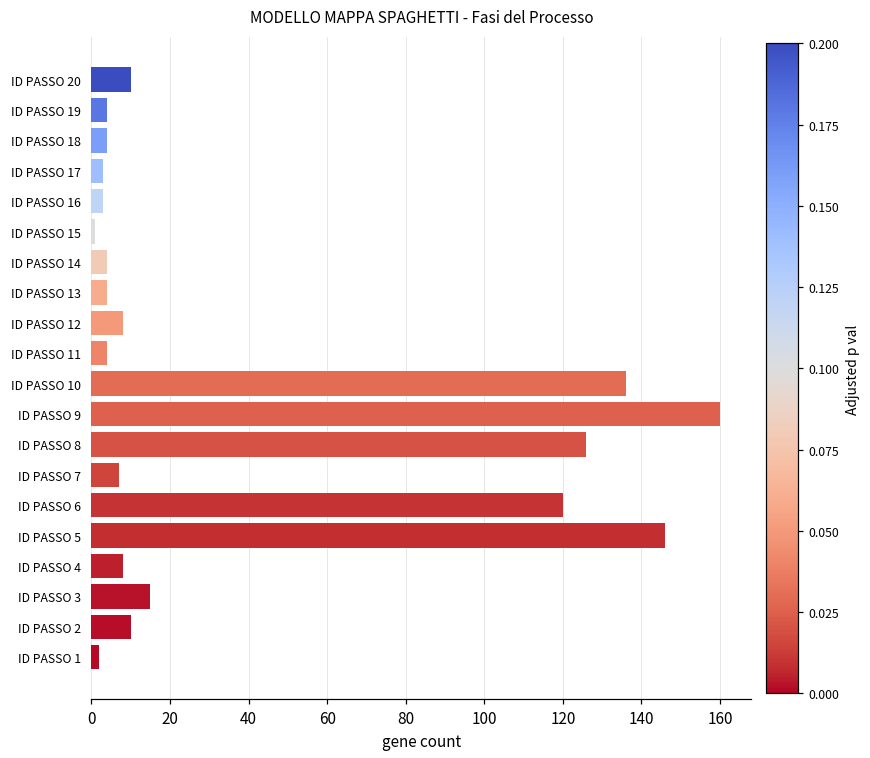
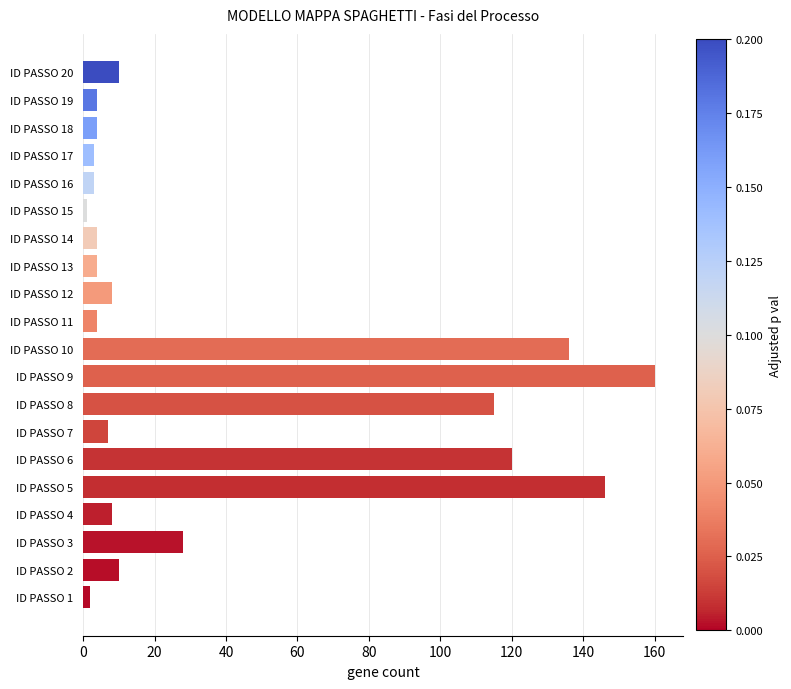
ID PASSO 8: 126 -> 115
ID PASSO 3: 15 -> 28
